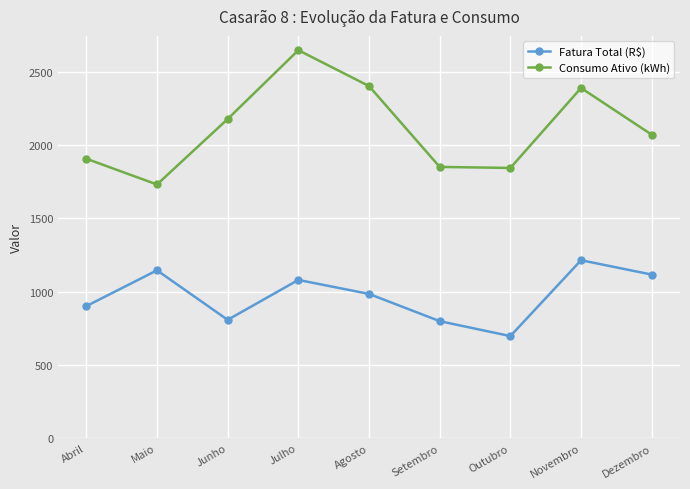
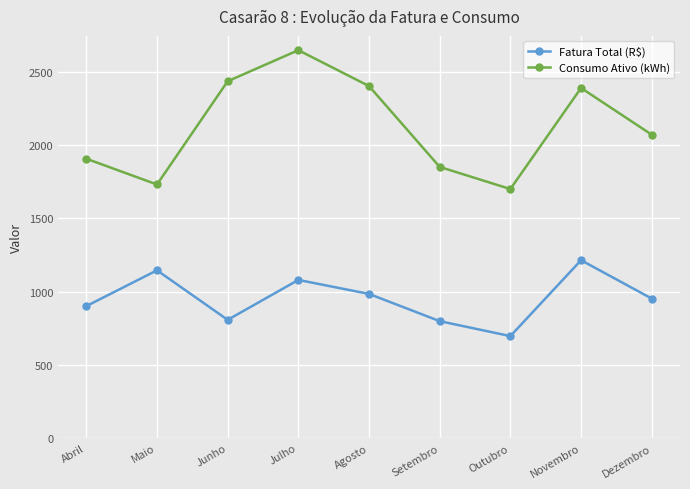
Consumo Ativo (kWh), Junho: 2180 -> 2440
Consumo Ativo (kWh), Outubro: 1840 -> 1700
Fatura Total (R$), Dezembro: 1120 -> 950
